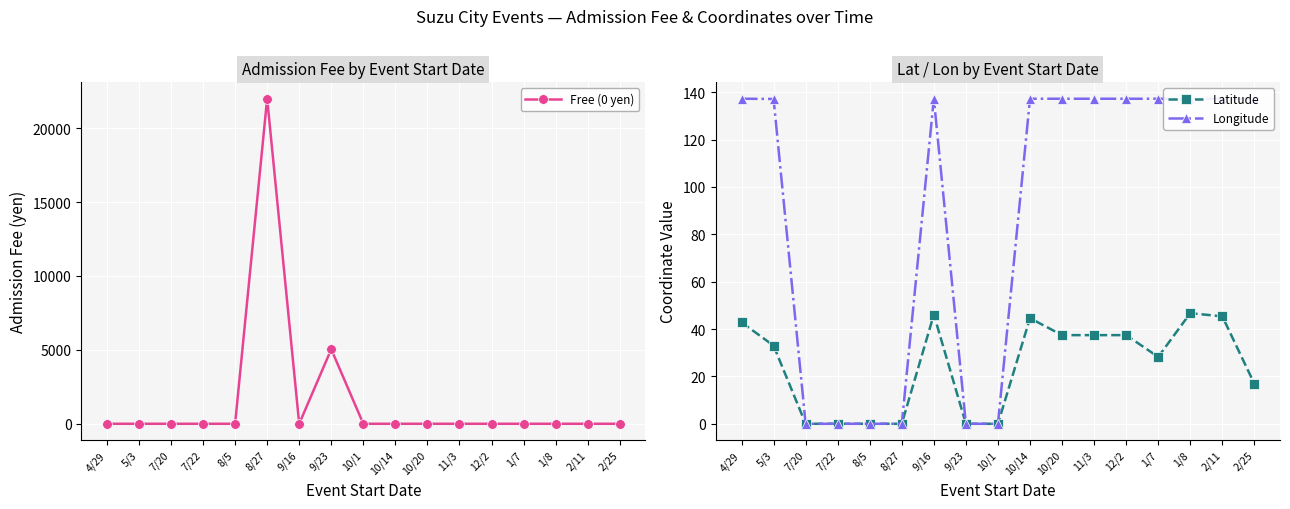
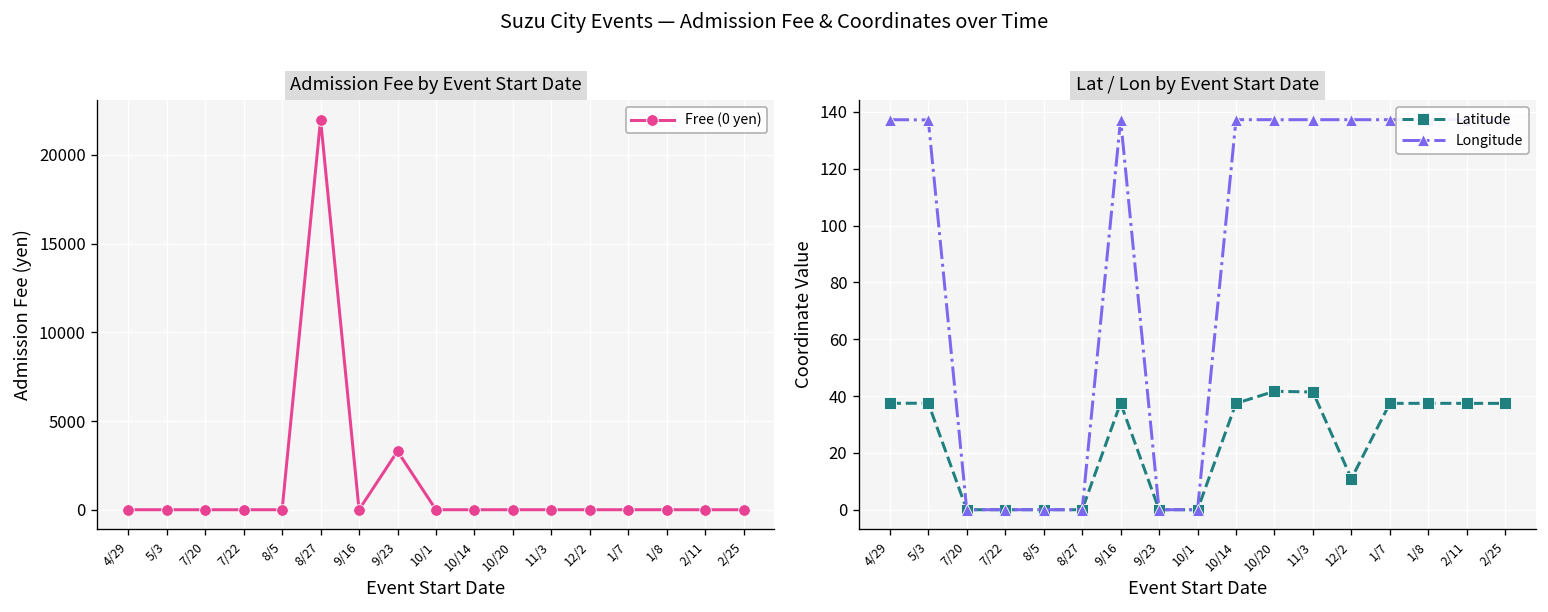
Admission Fee by Event Start Date, 9/23: 5000 -> 3300
Lat / Lon by Event Start Date, Latitude, 4/29: 43 -> 37
Lat / Lon by Event Start Date, Latitude, 5/3: 33 -> 37
Lat / Lon by Event Start Date, Latitude, 9/16: 46 -> 38
Lat / Lon by Event Start Date, Latitude, 10/14: 45 -> 37
Lat / Lon by Event Start Date, Latitude, 10/20: 37 -> 42
Lat / Lon by Event Start Date, Latitude, 11/3: 37 -> 41
Lat / Lon by Event Start Date, Latitude, 12/2: 37 -> 11
Lat / Lon by Event Start Date, Latitude, 1/7: 28 -> 37
Lat / Lon by Event Start Date, Latitude, 1/8: 47 -> 37
Lat / Lon by Event Start Date, Latitude, 2/11: 45 -> 37
Lat / Lon by Event Start Date, Latitude, 2/25: 17 -> 37
